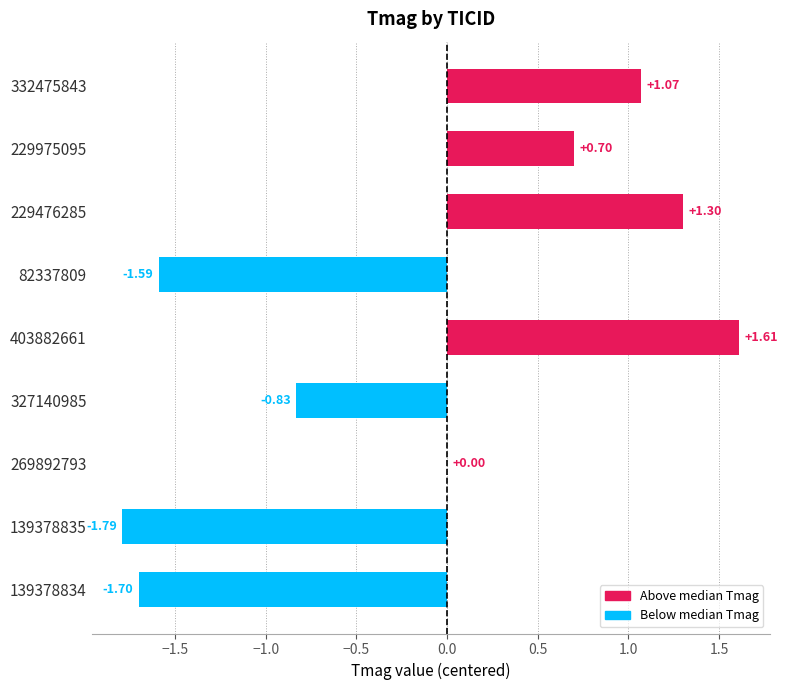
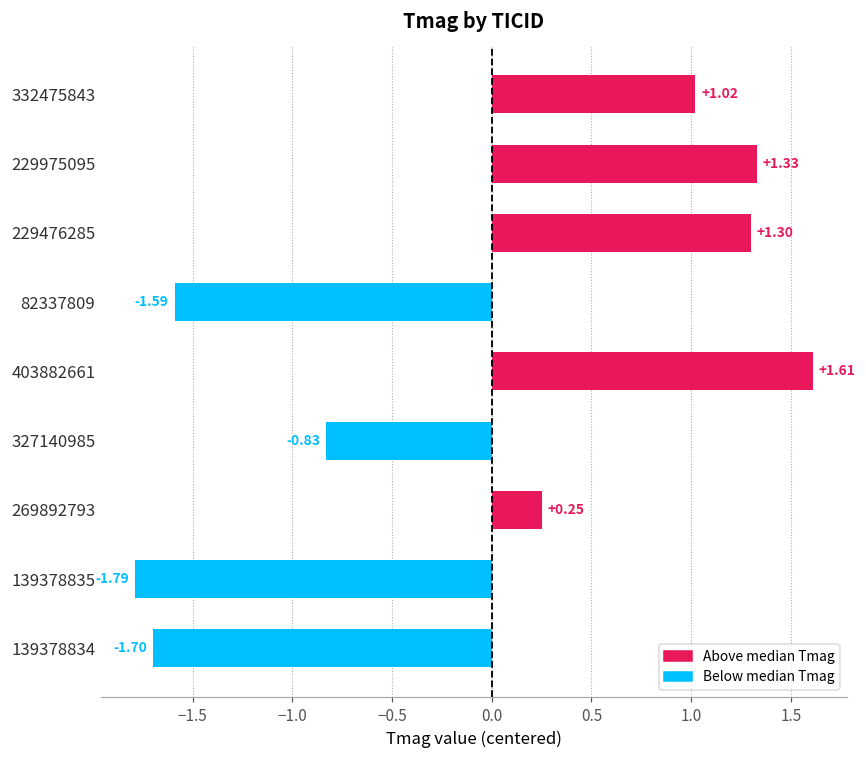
332475843: +1.07 -> +1.02
229975095: +0.70 -> +1.33
269892793: +0.00 -> +0.25
